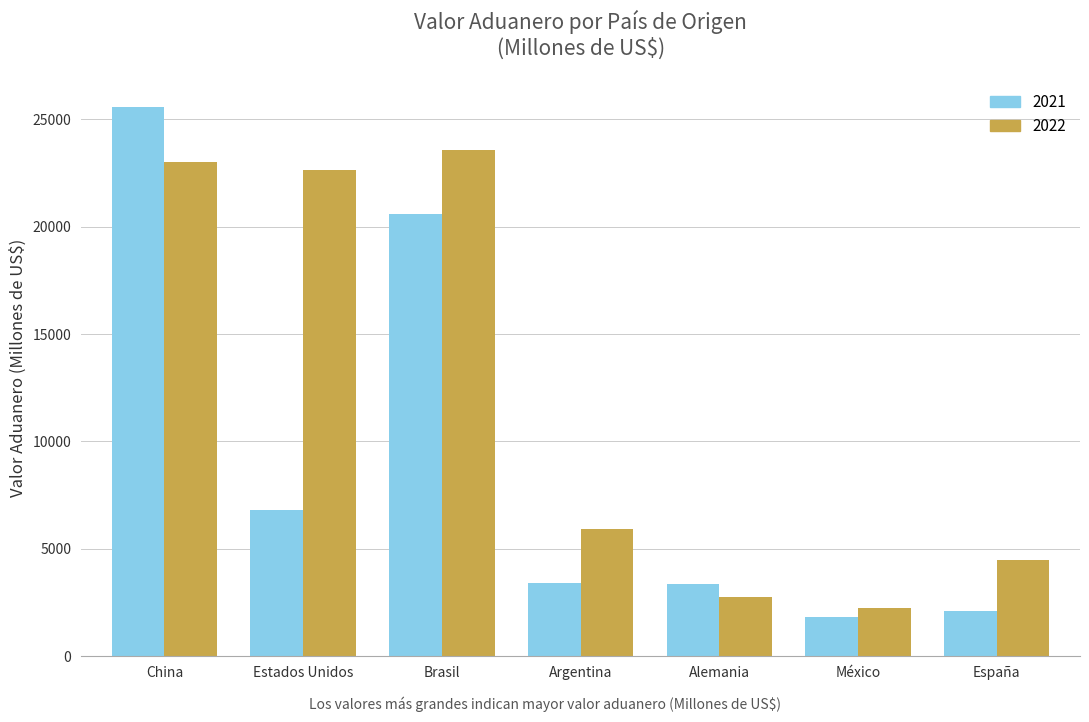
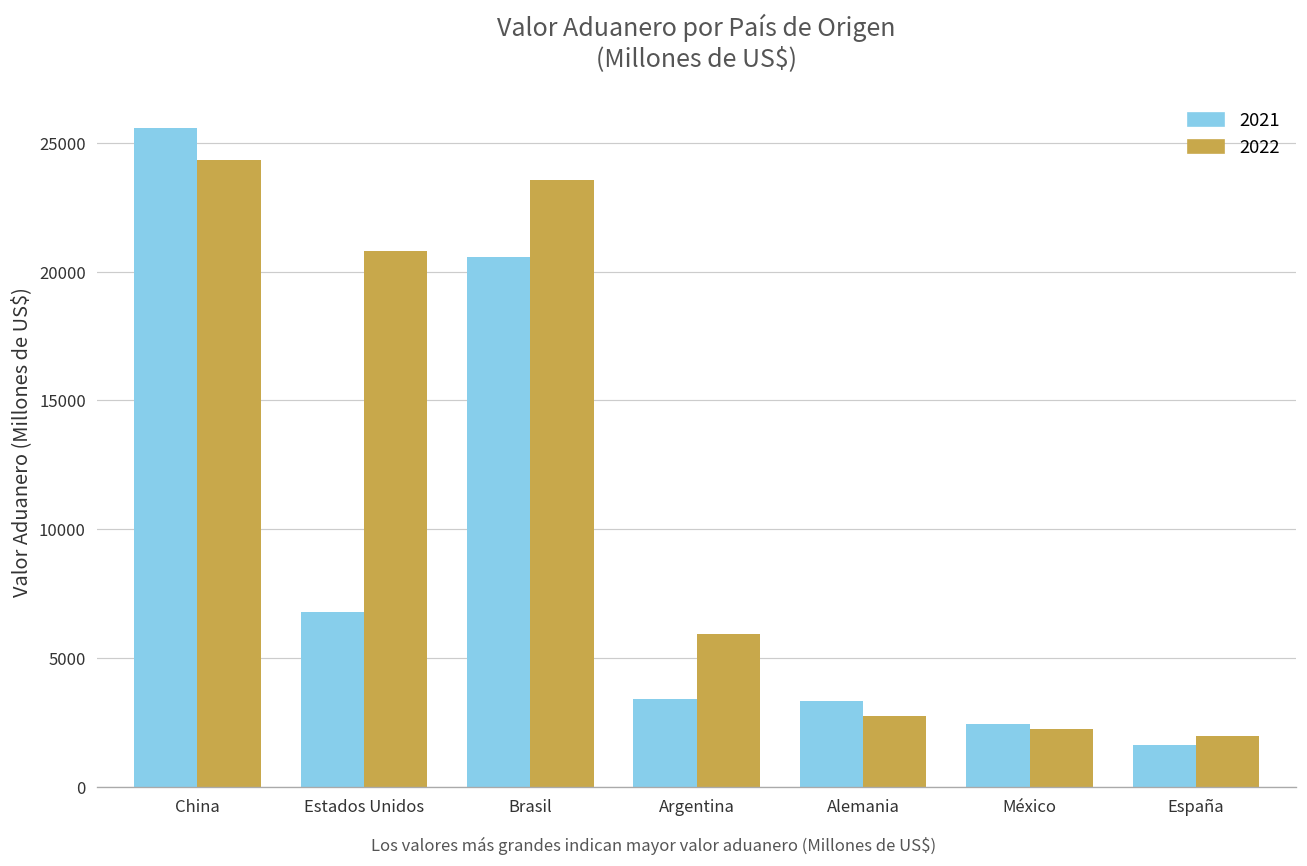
2022, China: 23000 -> 24300
2022, Estados Unidos: 22600 -> 20800
2021, México: 1800 -> 2500
2021, España: 2100 -> 1700
2022, España: 4500 -> 2000
